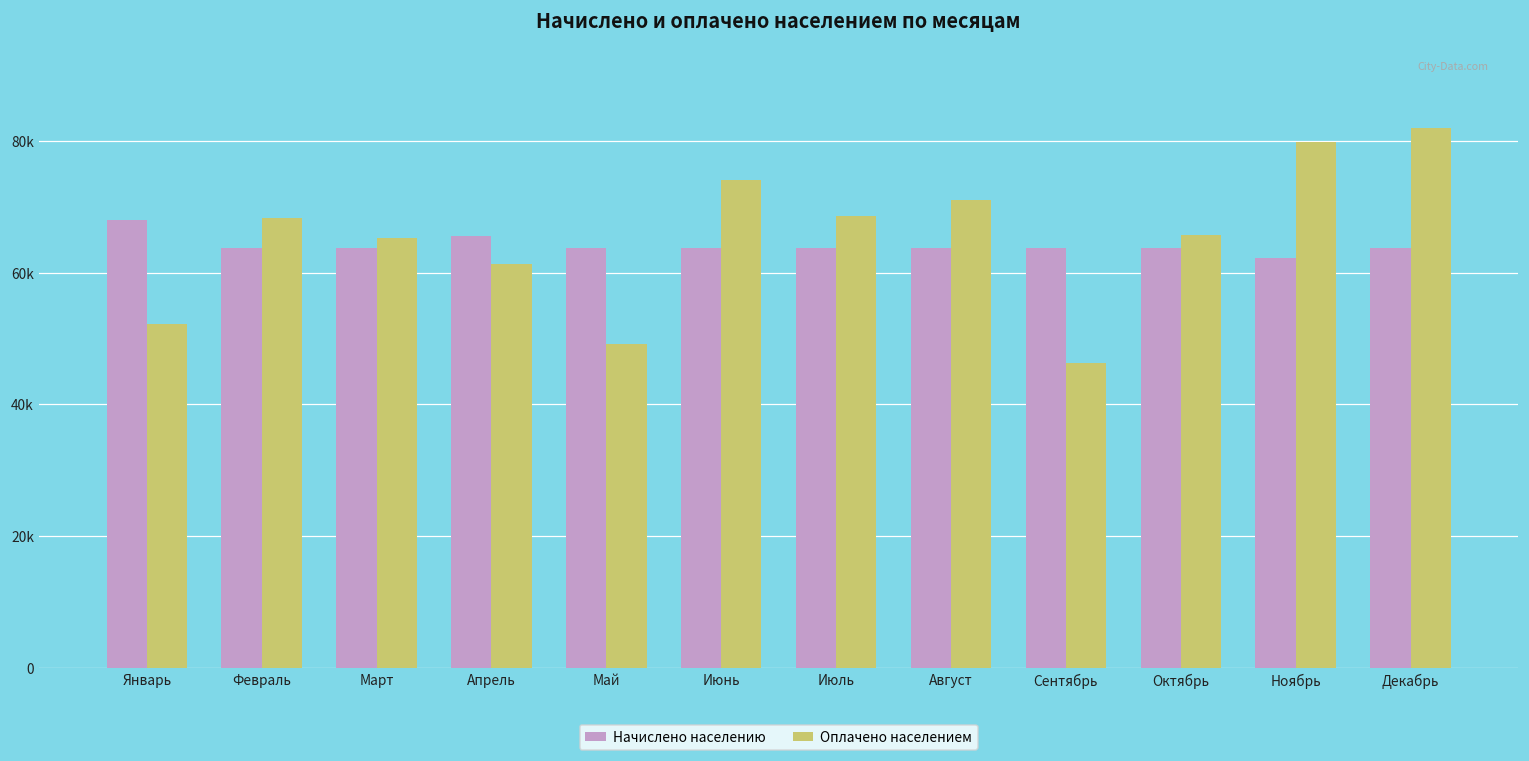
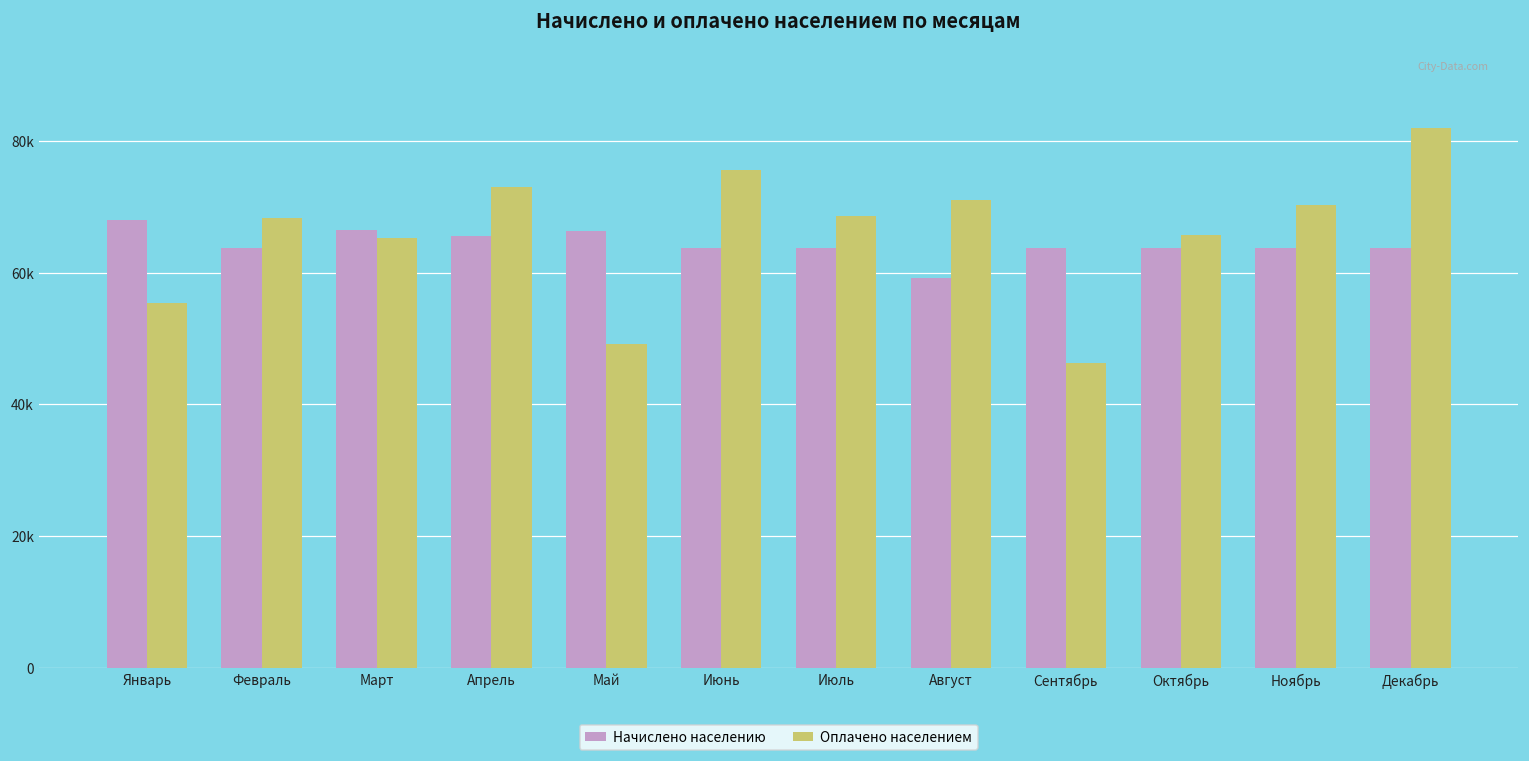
Оплачено населением, Январь: 52000 -> 55000
Начислено населению, Март: 64000 -> 67000
Оплачено населением, Апрель: 61000 -> 73000
Начислено населению, Май: 64000 -> 66000
Оплачено населением, Июнь: 74000 -> 76000
Начислено населению, Август: 64000 -> 59000
Начислено населению, Ноябрь: 62000 -> 64000
Оплачено населением, Ноябрь: 80000 -> 70000
